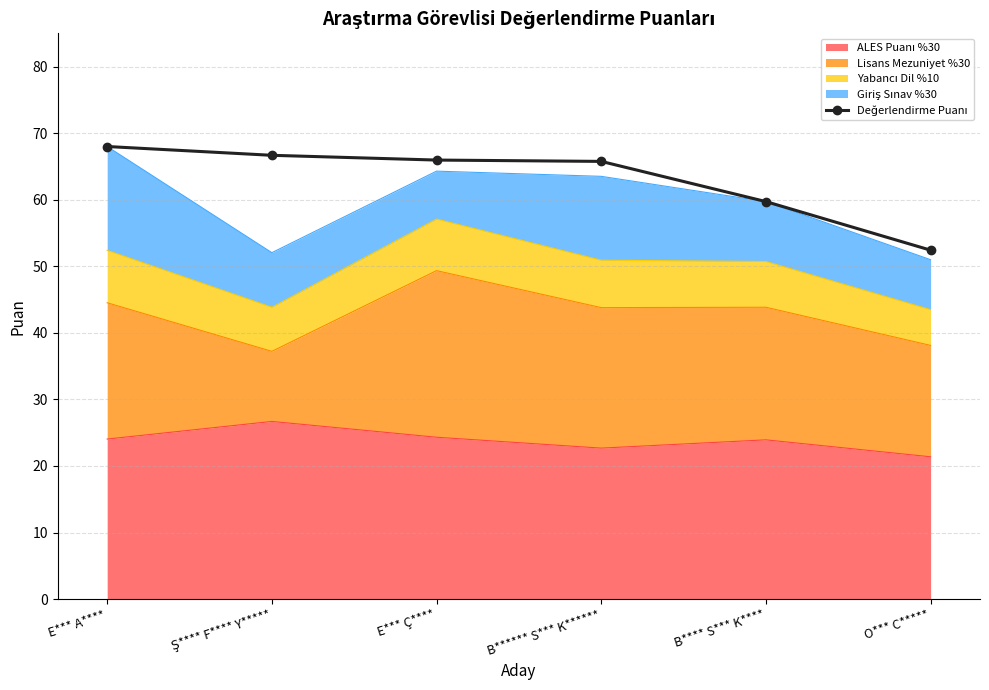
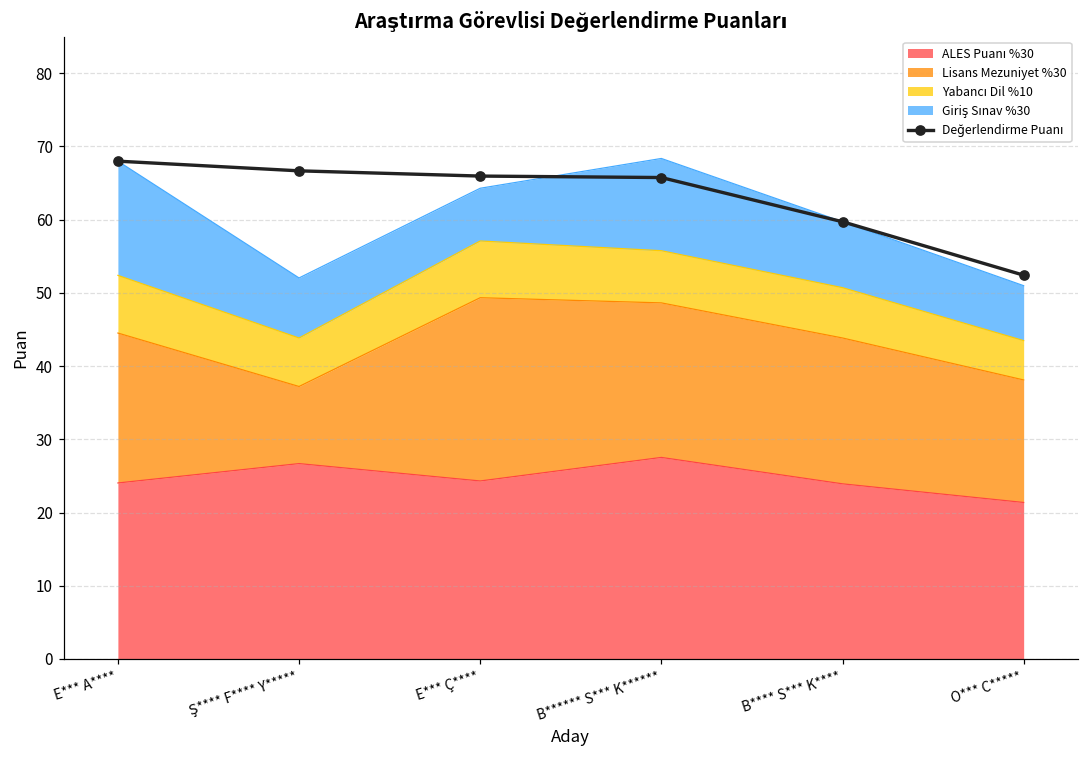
ALES Puanı %30, B****** S*** K******: 23 -> 28
